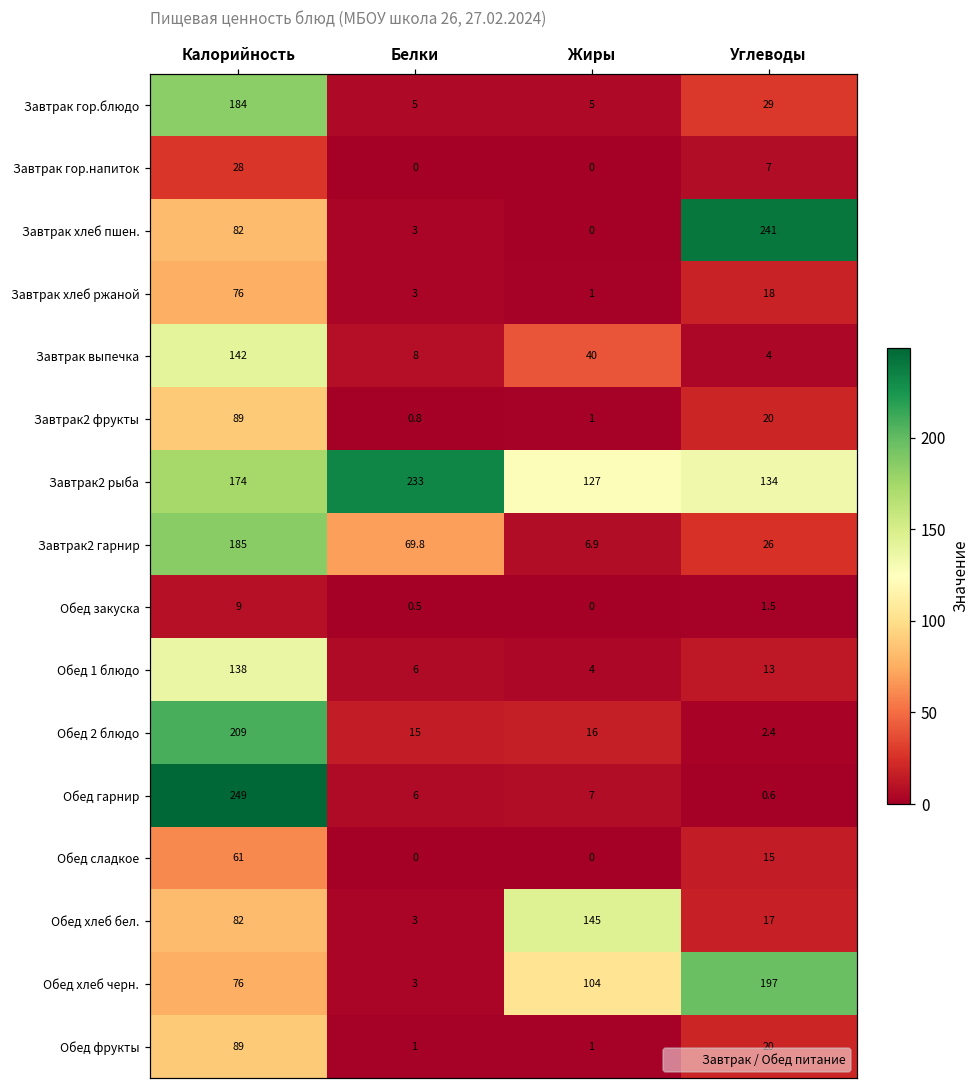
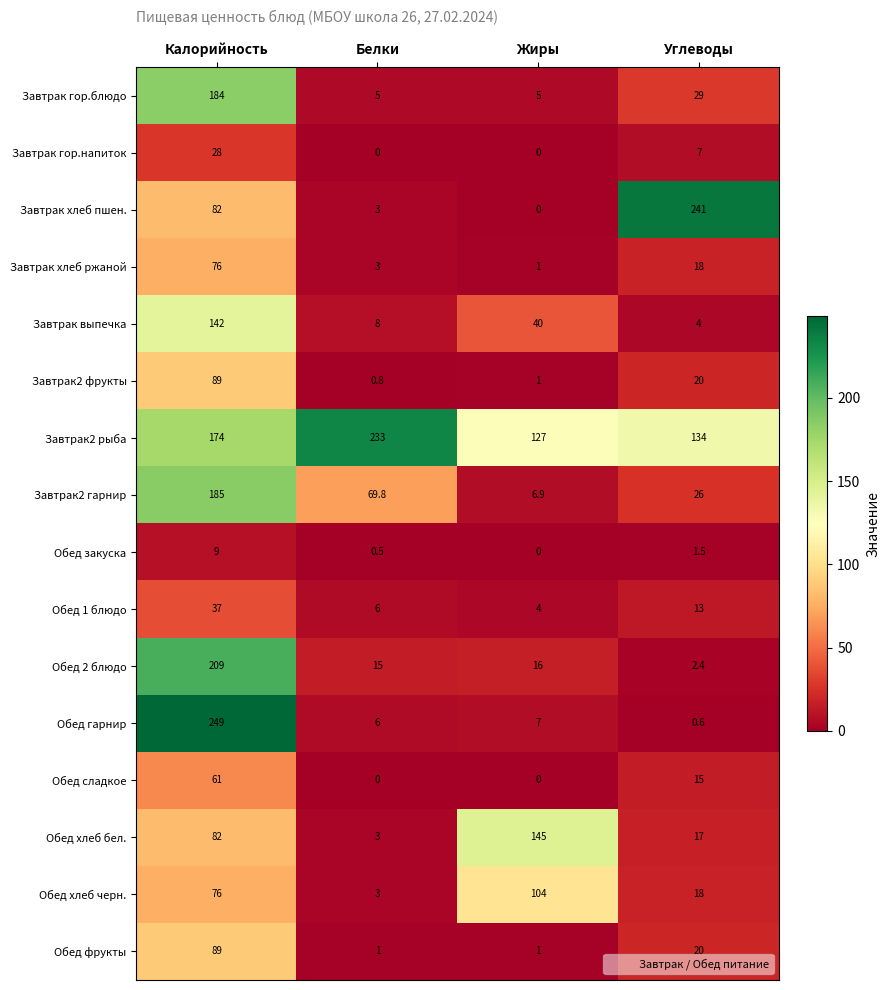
Обед 1 блюдо, Калорийность: 138 -> 37
Обед хлеб черн., Углеводы: 197 -> 18
